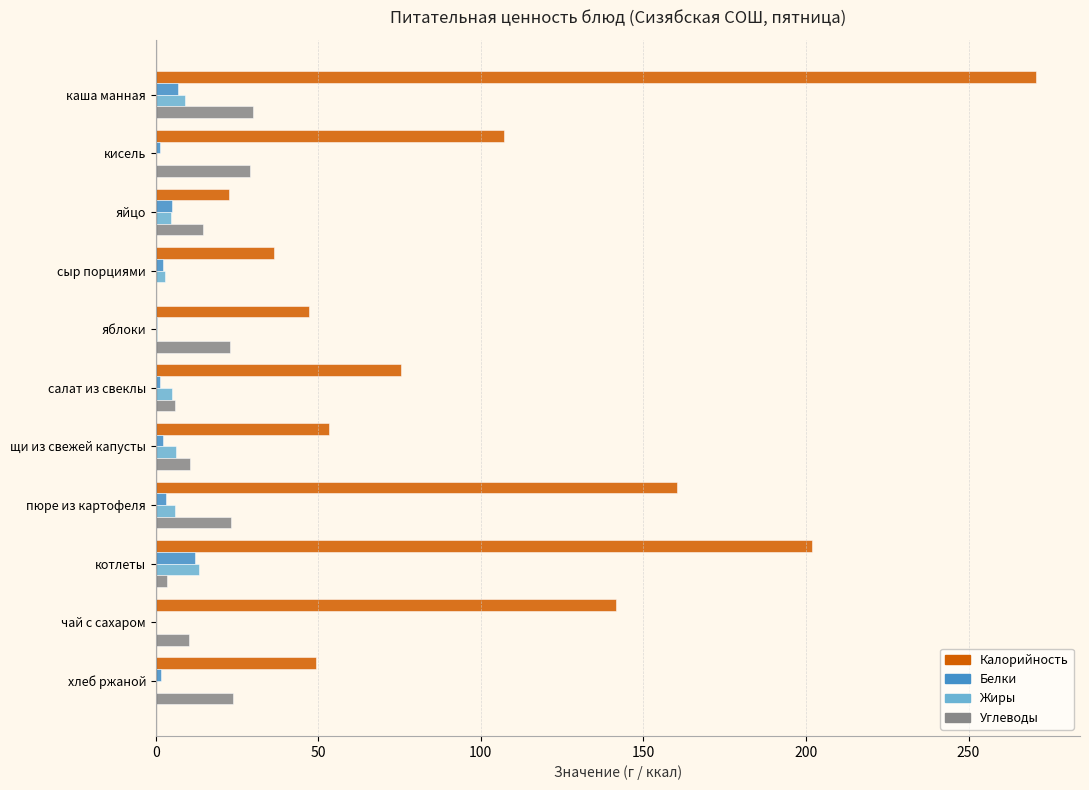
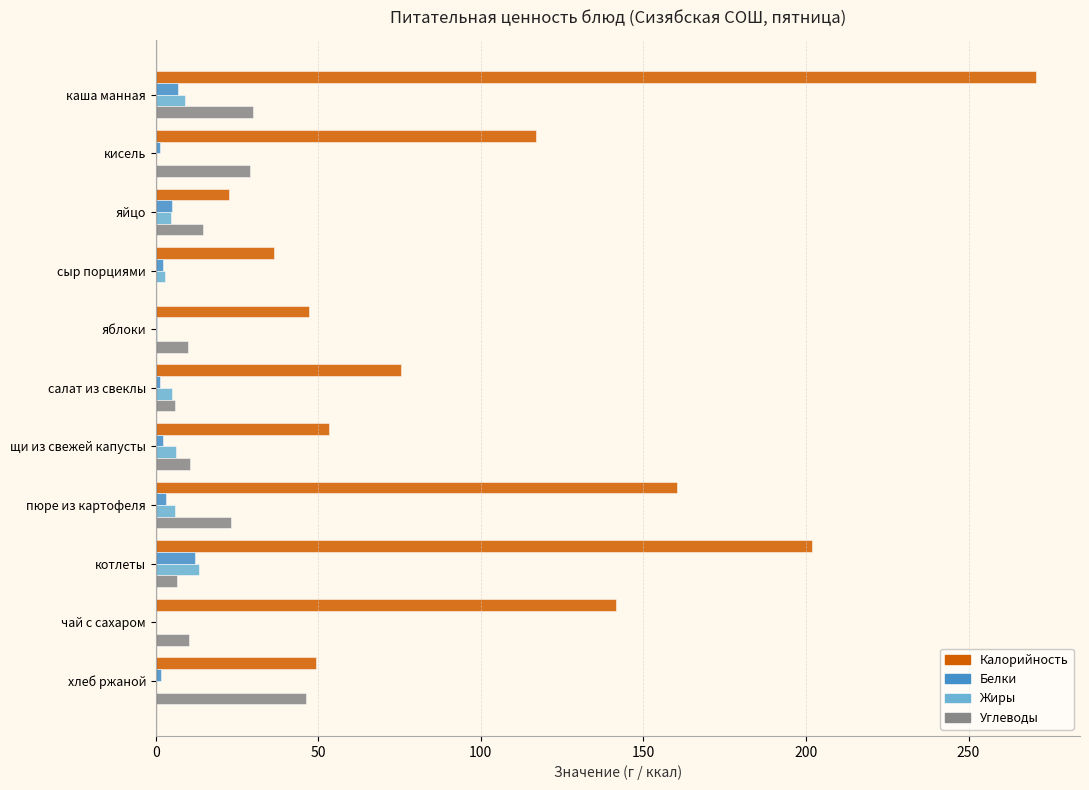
Калорийность, кисель: 107 -> 117
Углеводы, яблоки: 23 -> 10
Углеводы, котлеты: 4 -> 7
Углеводы, хлеб ржаной: 24 -> 46
